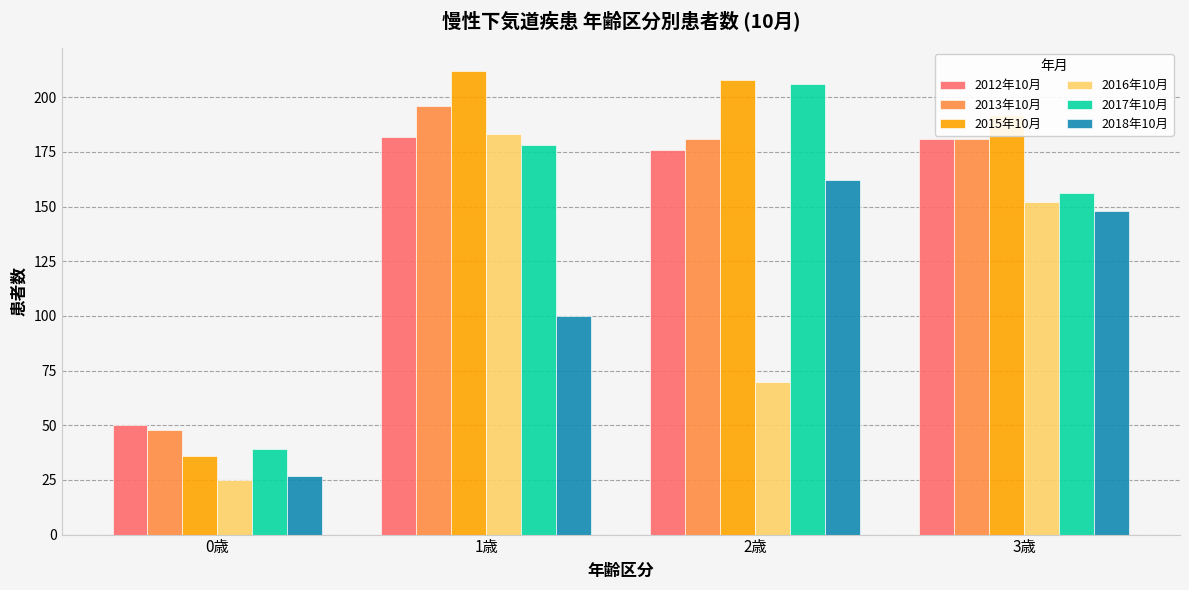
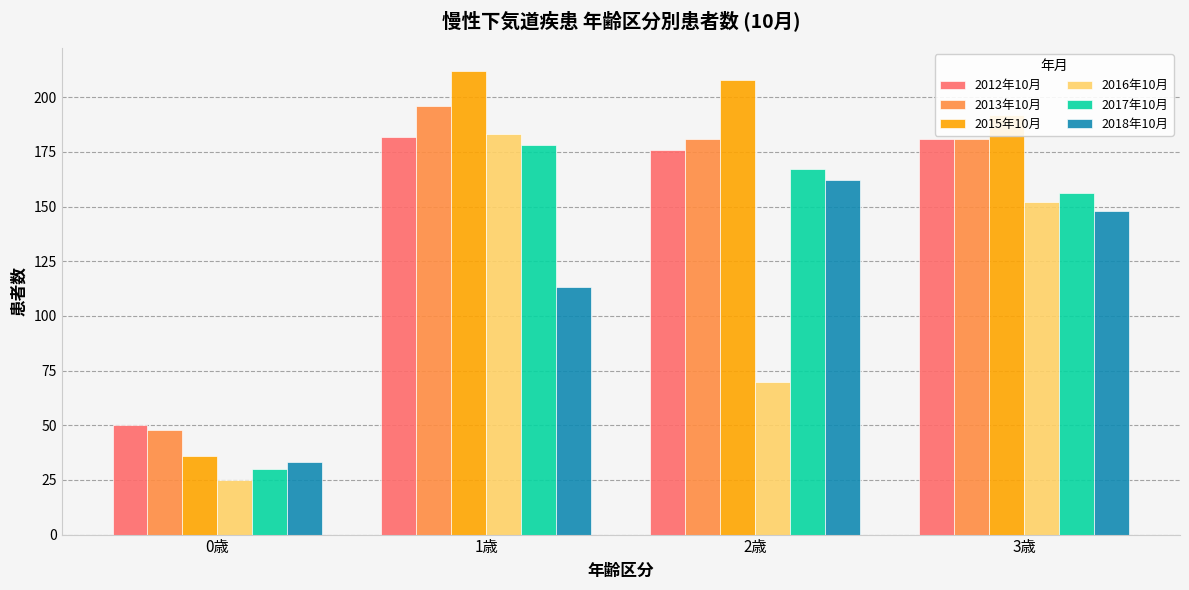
2017年10月, 0歳: 39 -> 30
2018年10月, 0歳: 27 -> 33
2018年10月, 1歳: 100 -> 113
2017年10月, 2歳: 206 -> 167
